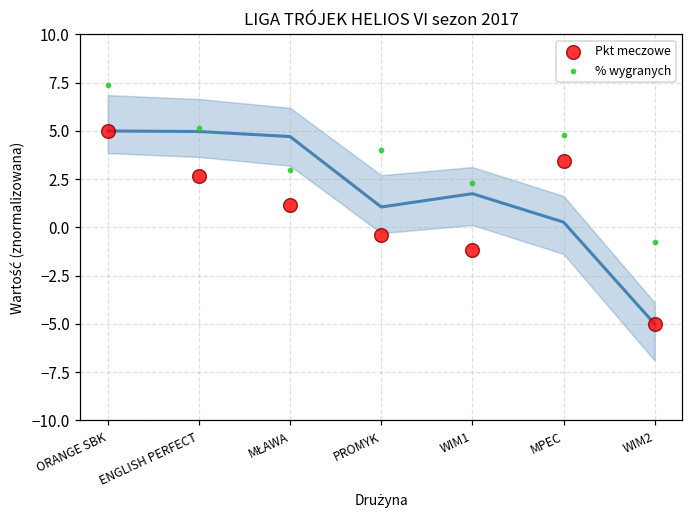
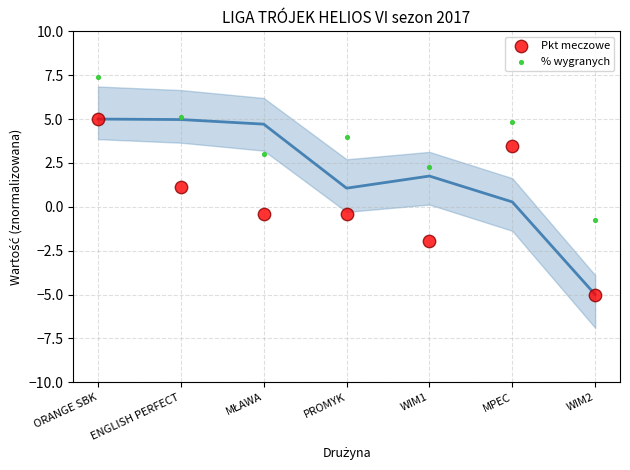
Pkt meczowe, ENGLISH PERFECT: 2.7 -> 1.2
Pkt meczowe, MŁAWA: 1.2 -> -0.4
Pkt meczowe, WIM1: -1.2 -> -1.9
